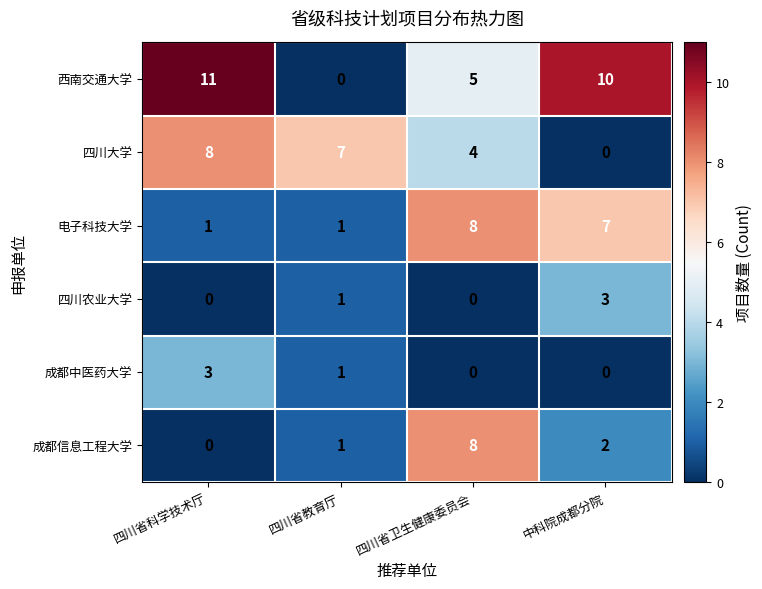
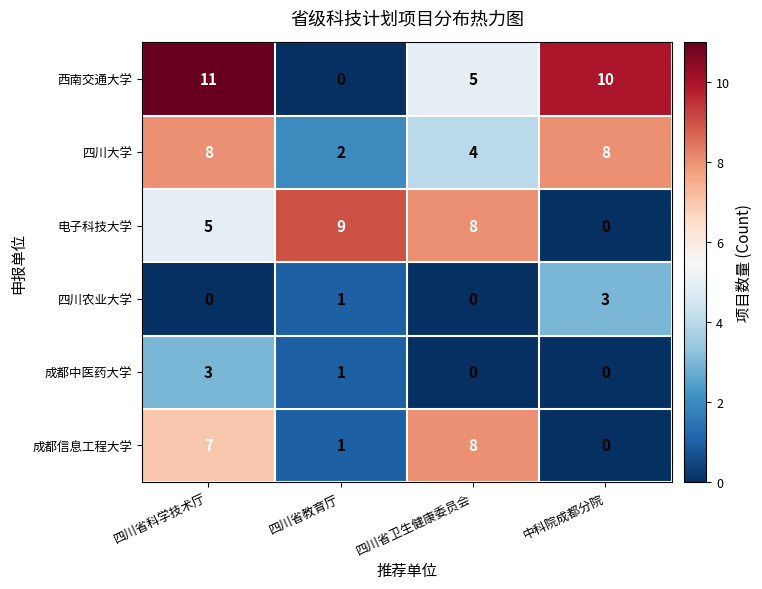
四川大学, 四川省教育厅: 7 -> 2
四川大学, 中科院成都分院: 0 -> 8
电子科技大学, 四川省科学技术厅: 1 -> 5
电子科技大学, 四川省教育厅: 1 -> 9
电子科技大学, 中科院成都分院: 7 -> 0
成都信息工程大学, 四川省科学技术厅: 0 -> 7
成都信息工程大学, 中科院成都分院: 2 -> 0
